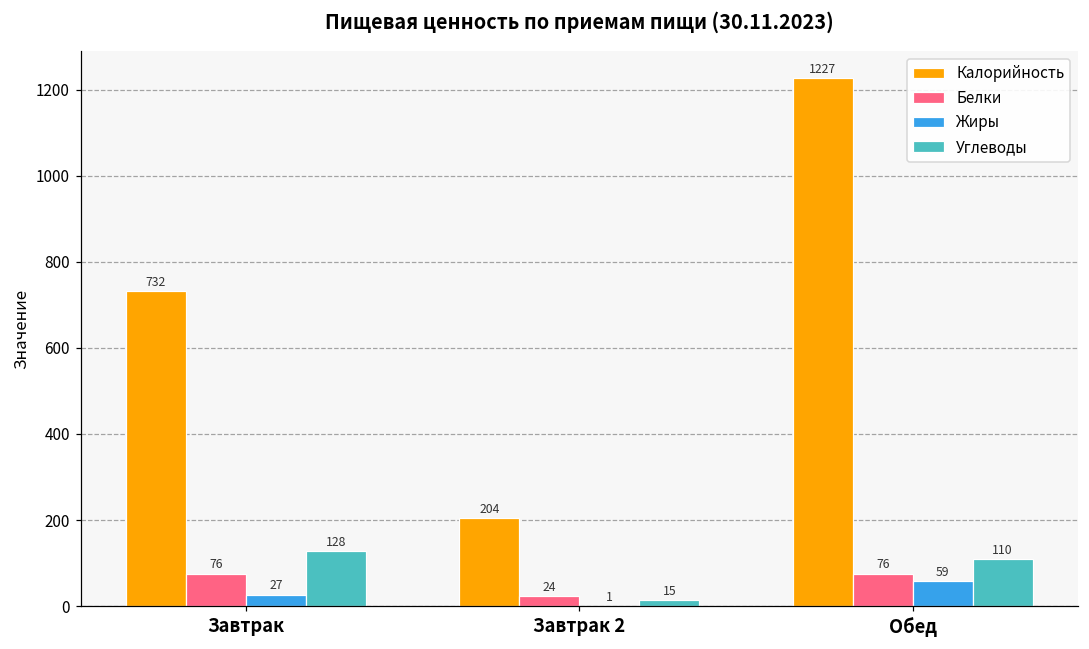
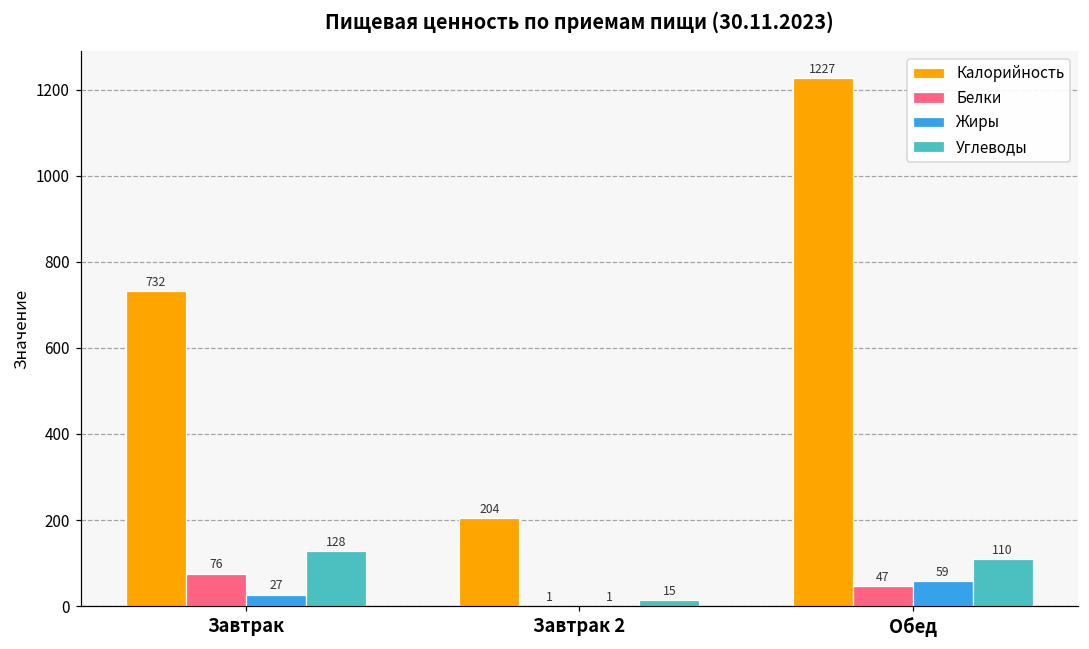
Белки, Завтрак 2: 24 -> 1
Белки, Обед: 76 -> 47
